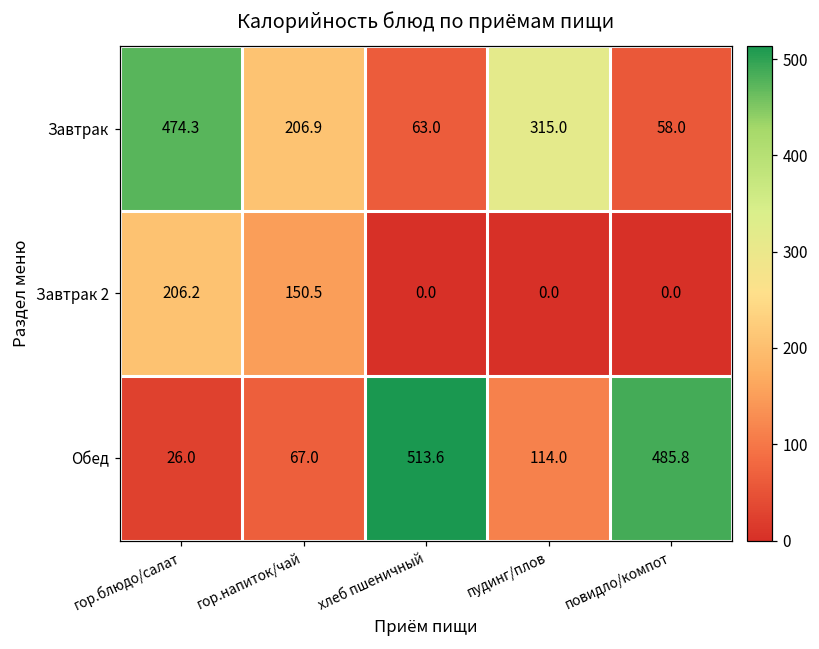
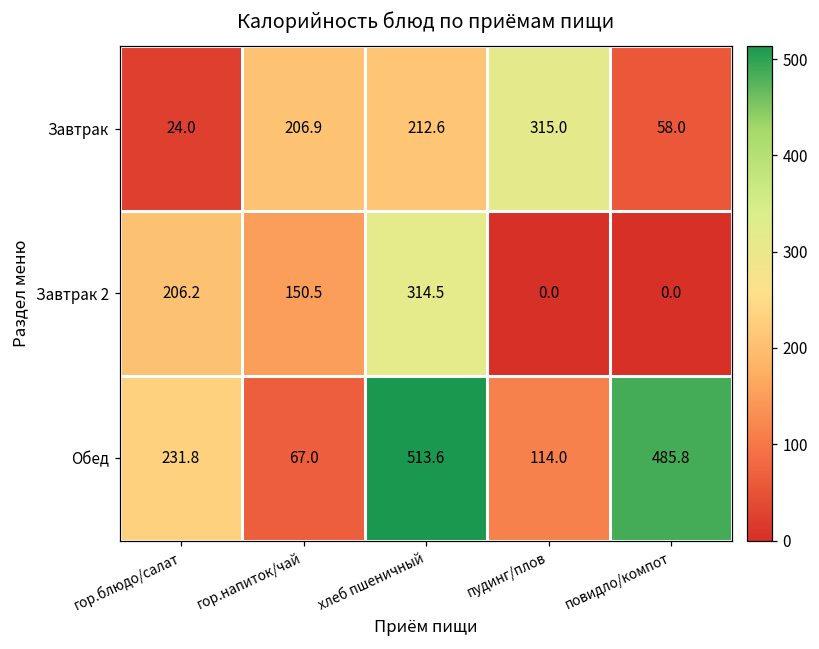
Завтрак, гор.блюдо/салат: 474.3 -> 24.0
Завтрак, хлеб пшеничный: 63.0 -> 212.6
Завтрак 2, хлеб пшеничный: 0.0 -> 314.5
Обед, гор.блюдо/салат: 26.0 -> 231.8
